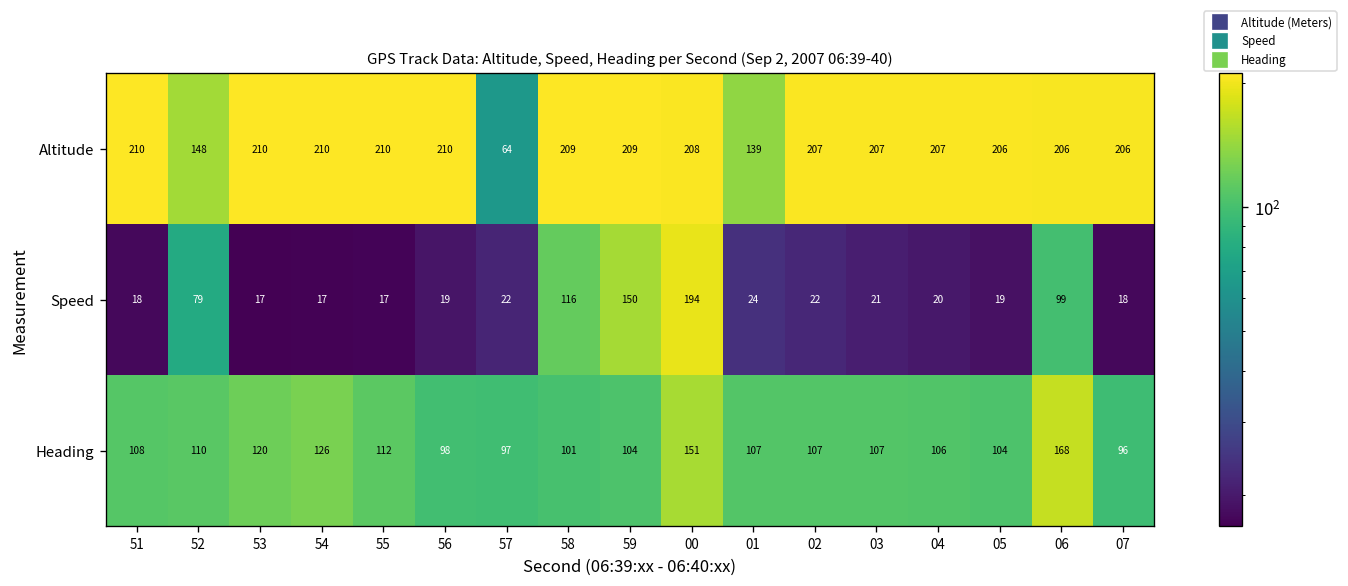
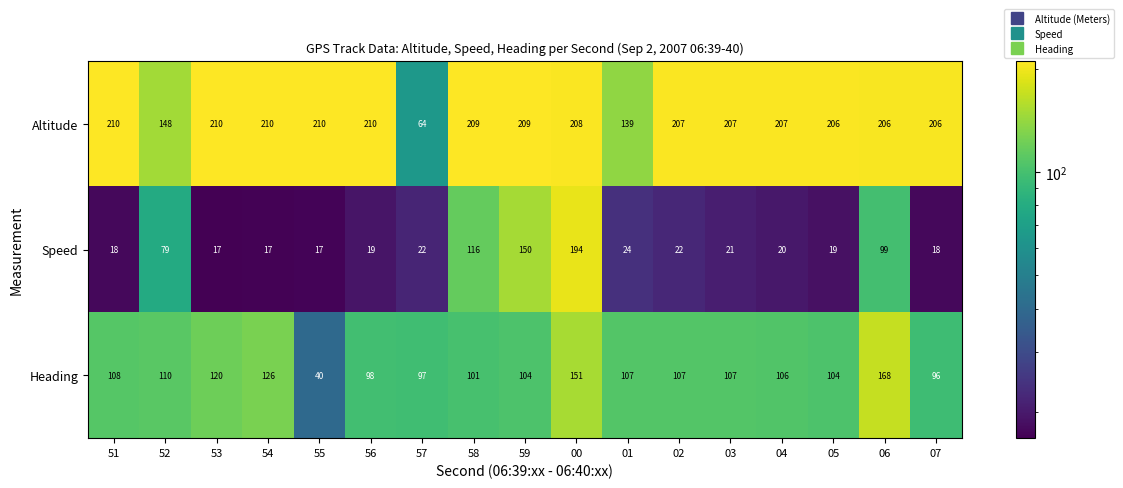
Heading, 55: 112 -> 40
